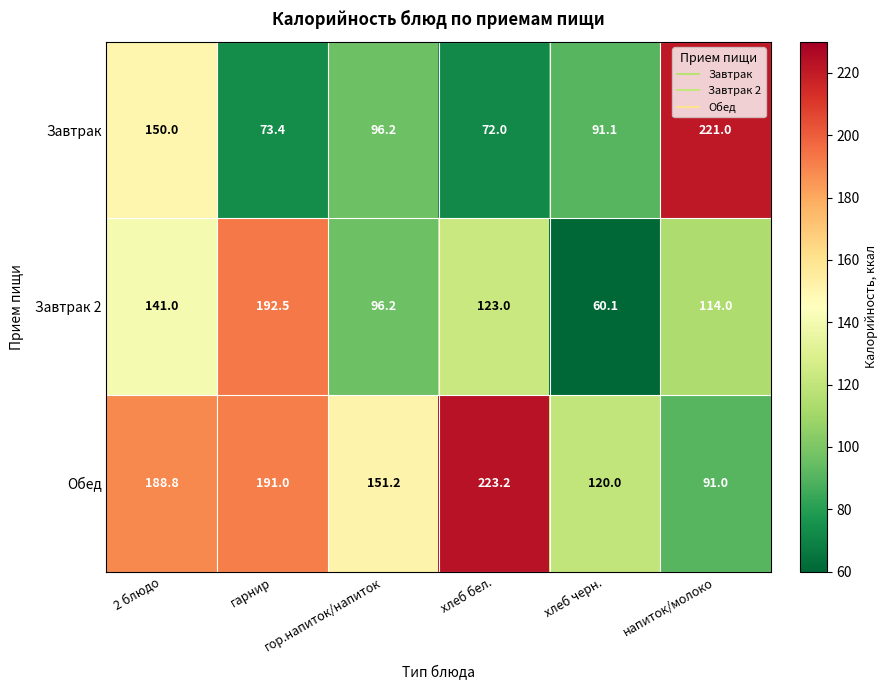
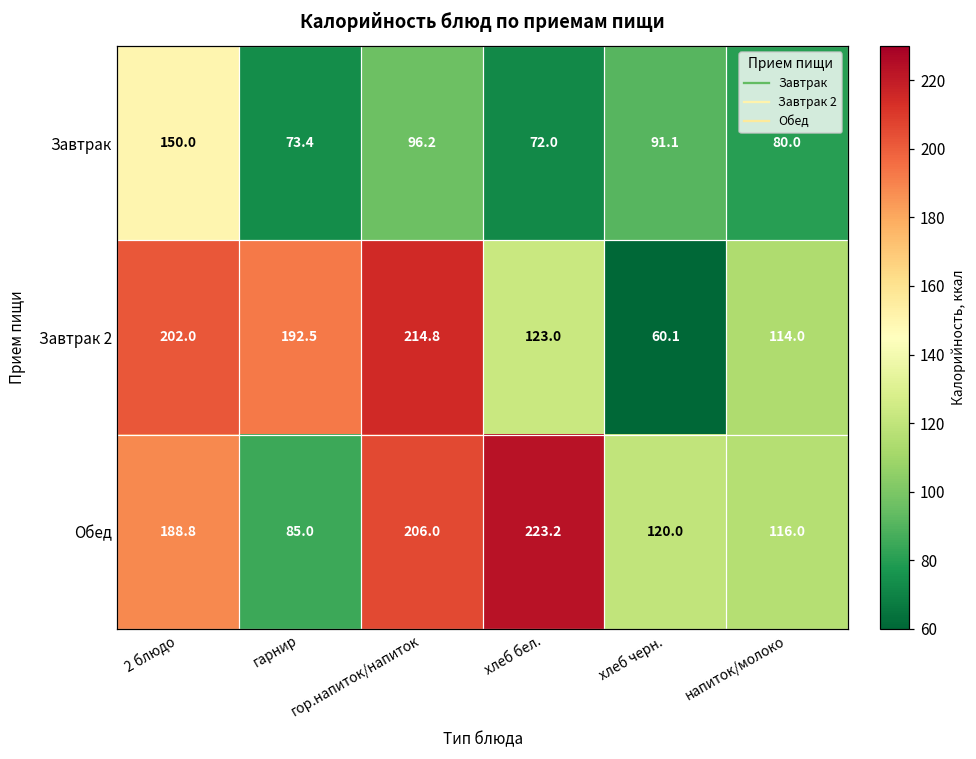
Завтрак, напиток/молоко: 221.0 -> 80.0
Завтрак 2, 2 блюдо: 141.0 -> 202.0
Завтрак 2, гор.напиток/напиток: 96.2 -> 214.8
Обед, гарнир: 191.0 -> 85.0
Обед, гор.напиток/напиток: 151.2 -> 206.0
Обед, напиток/молоко: 91.0 -> 116.0
